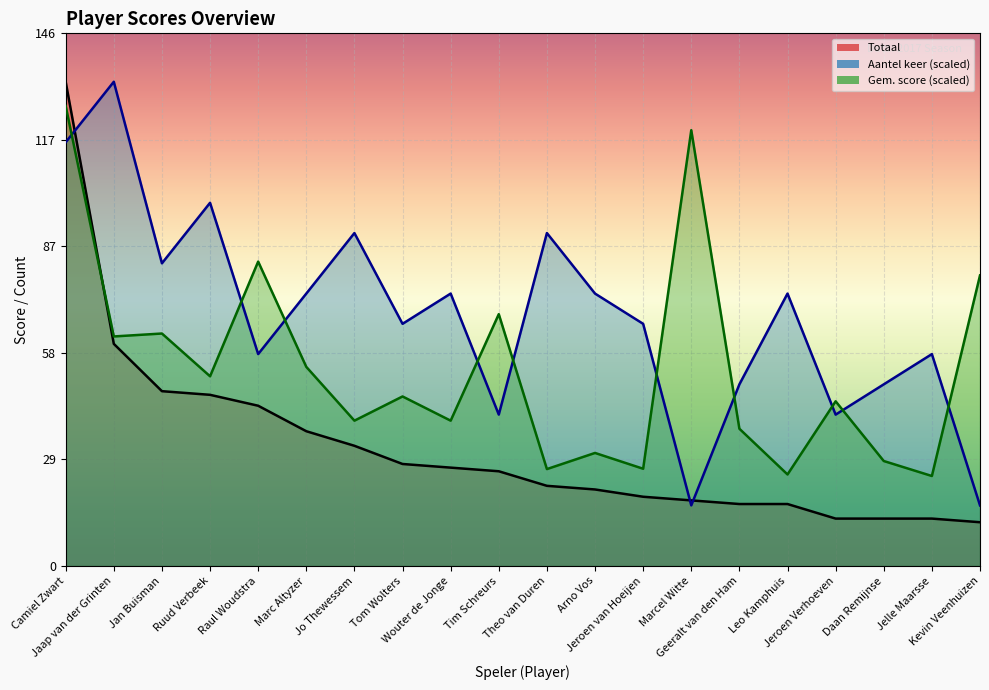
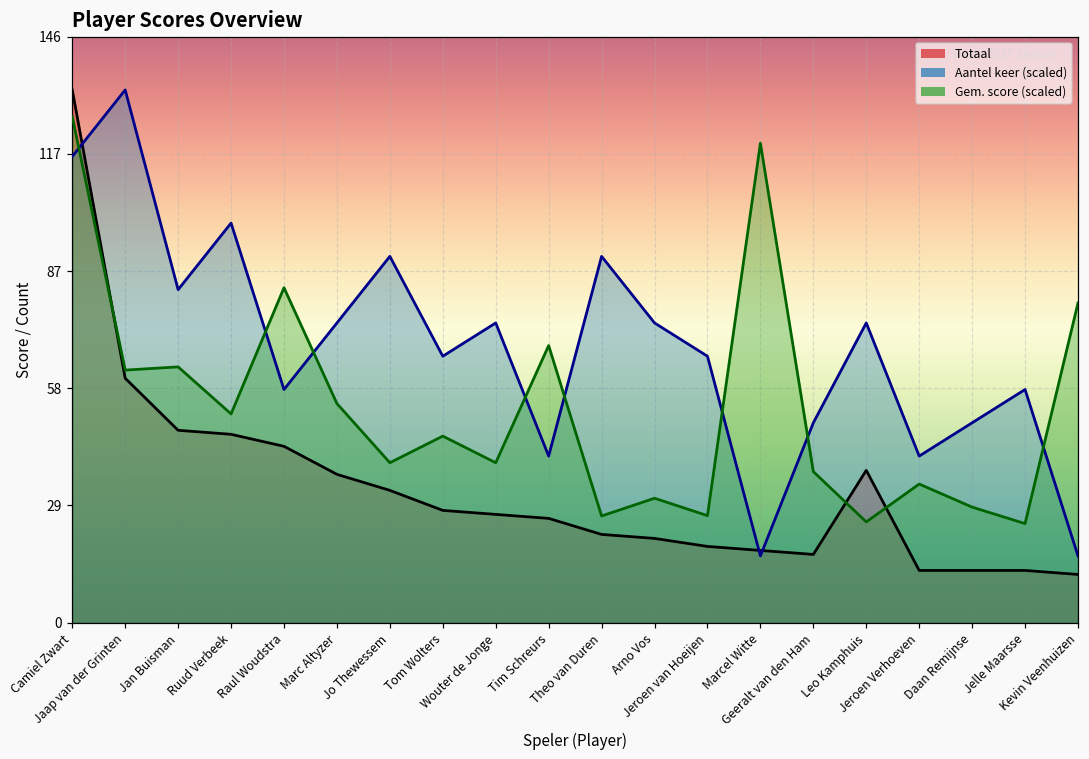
Totaal, Leo Kamphuis: 17 -> 38
Gem. score (scaled), Jeroen Verhoeven: 45 -> 35
